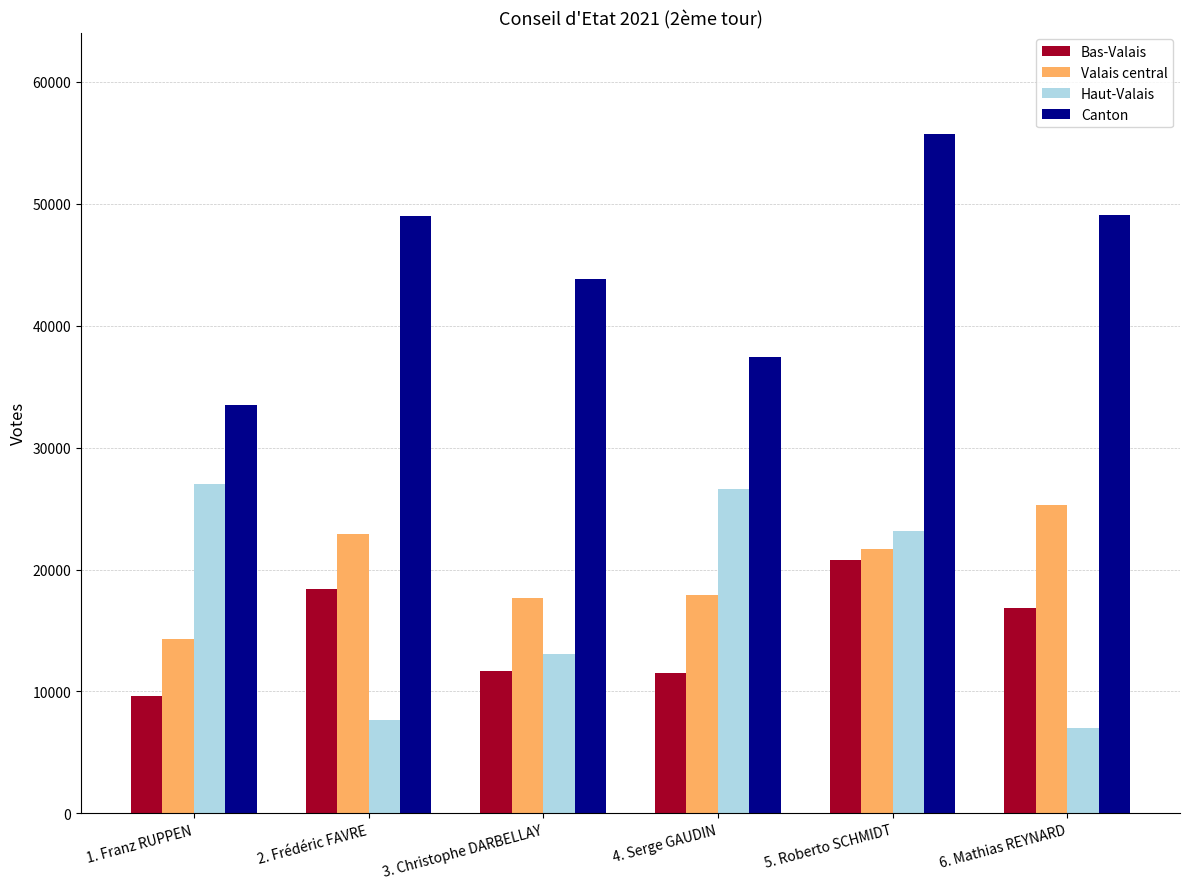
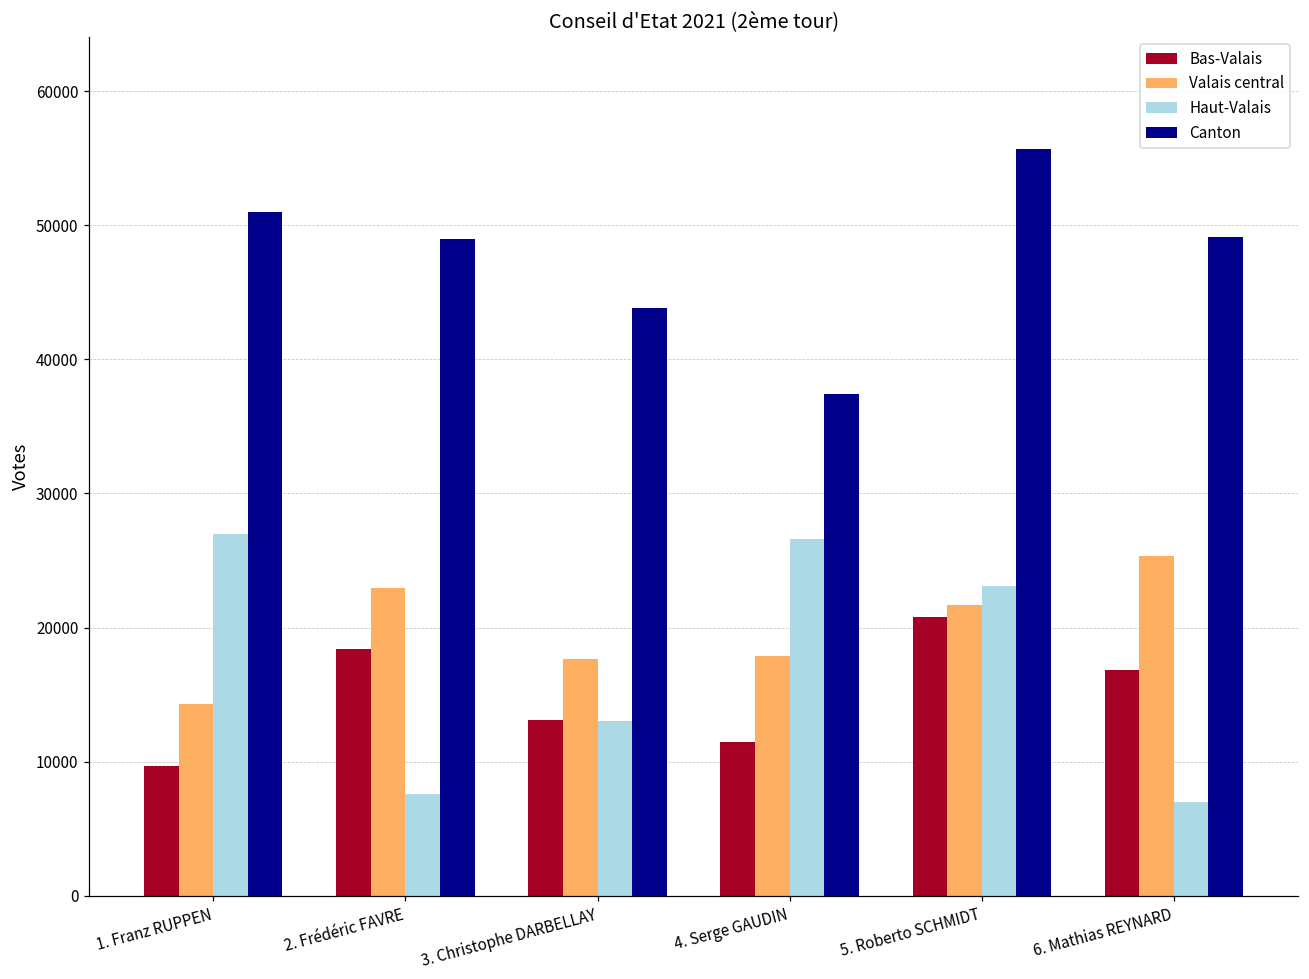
Canton, 1. Franz RUPPEN: 33500 -> 51000
Bas-Valais, 3. Christophe DARBELLAY: 11600 -> 13100
